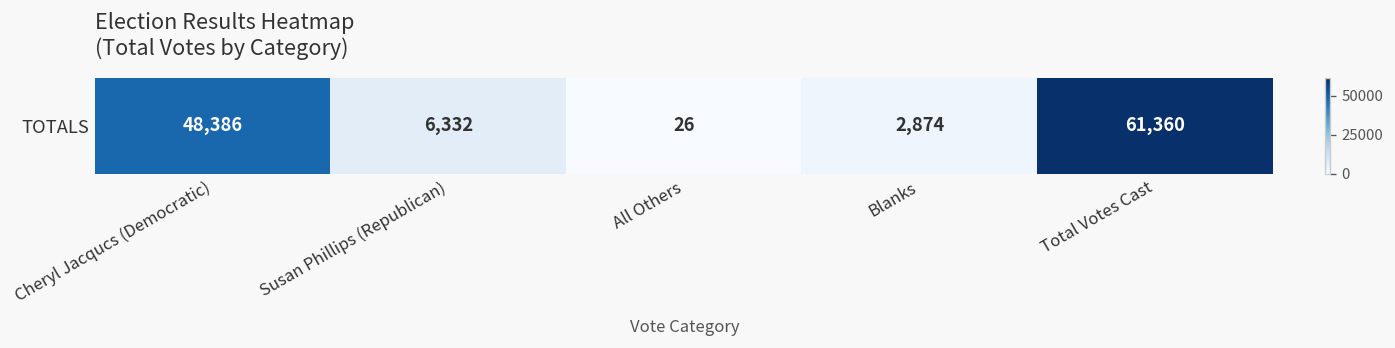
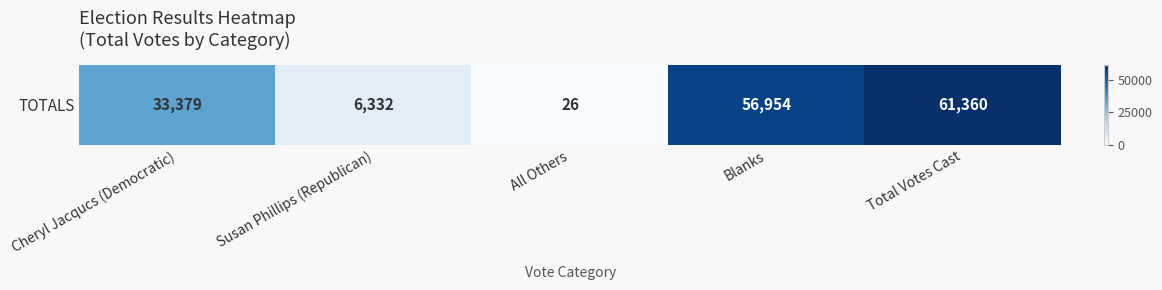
TOTALS, Cheryl Jacqucs (Democratic): 48,386 -> 33,379
TOTALS, Blanks: 2,874 -> 56,954
